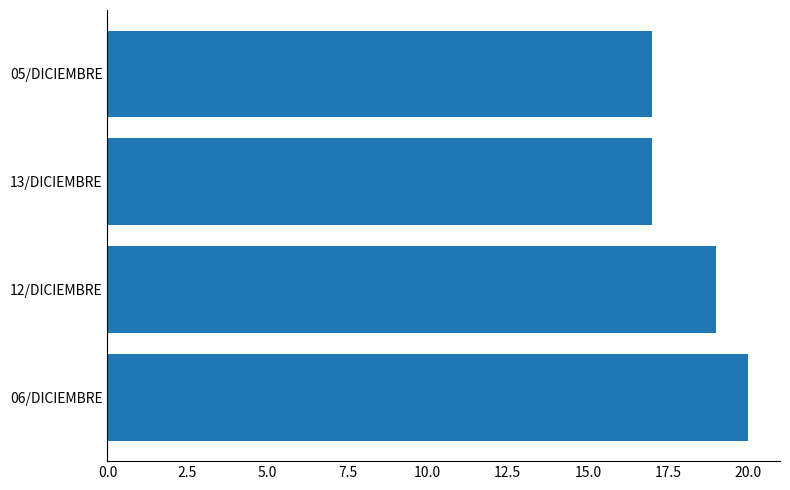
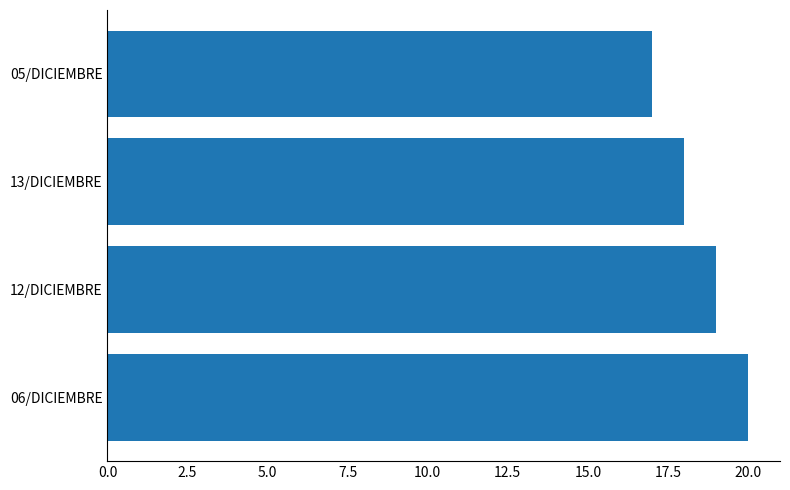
13/DICIEMBRE: 17 -> 18
